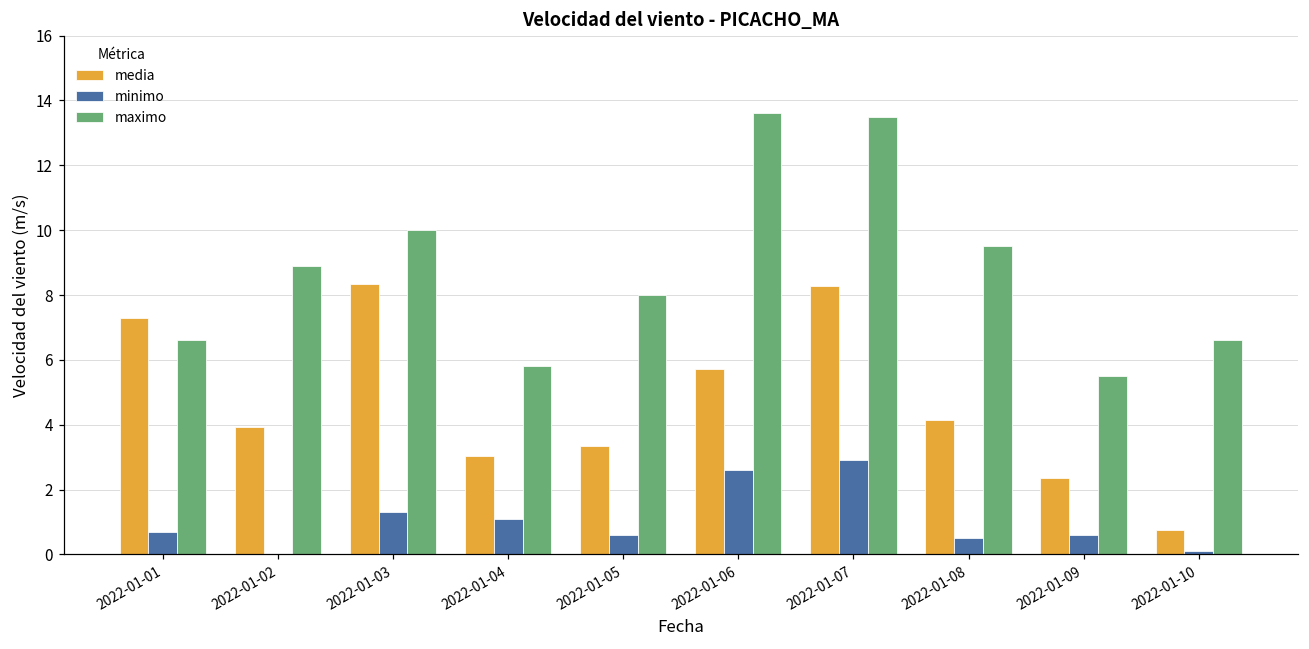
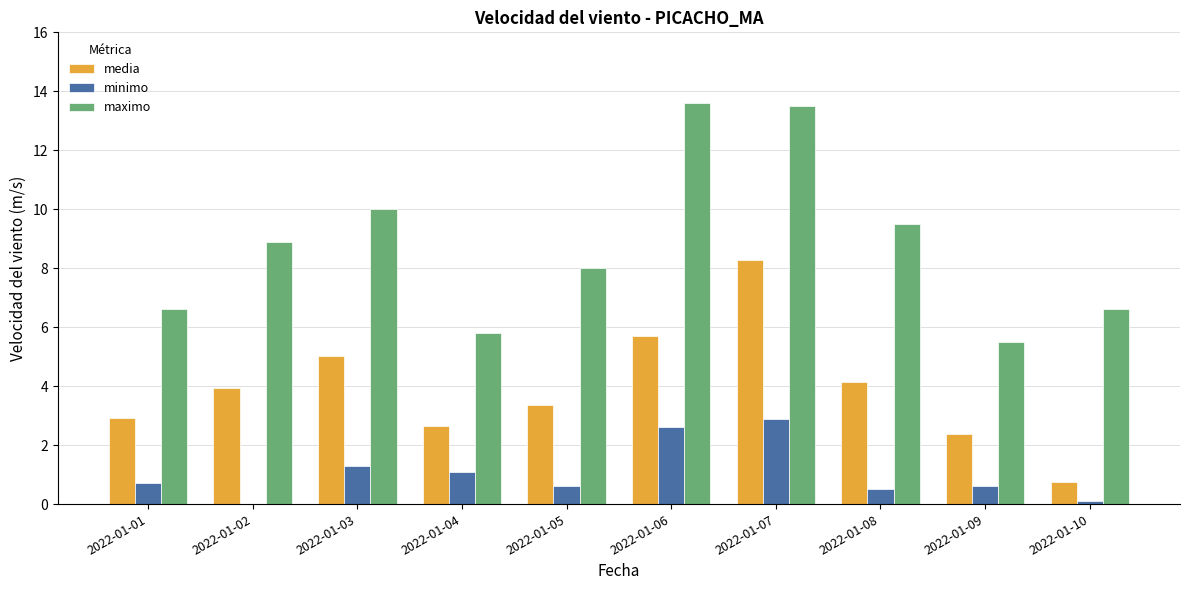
media, 2022-01-01: 7.3 -> 2.9
media, 2022-01-03: 8.4 -> 5.0
media, 2022-01-04: 3.0 -> 2.6
